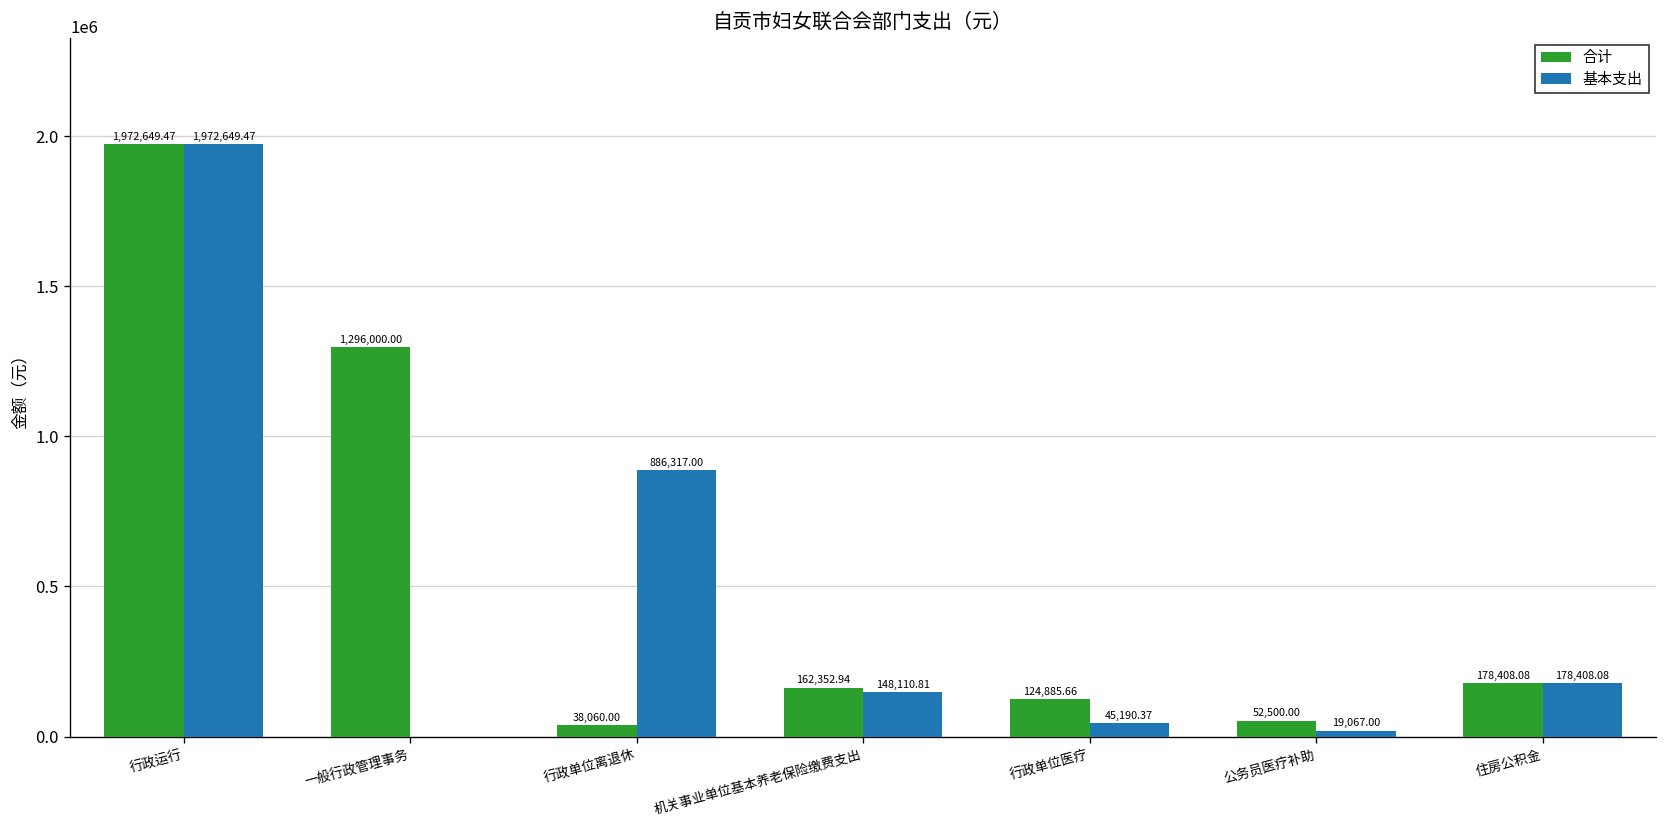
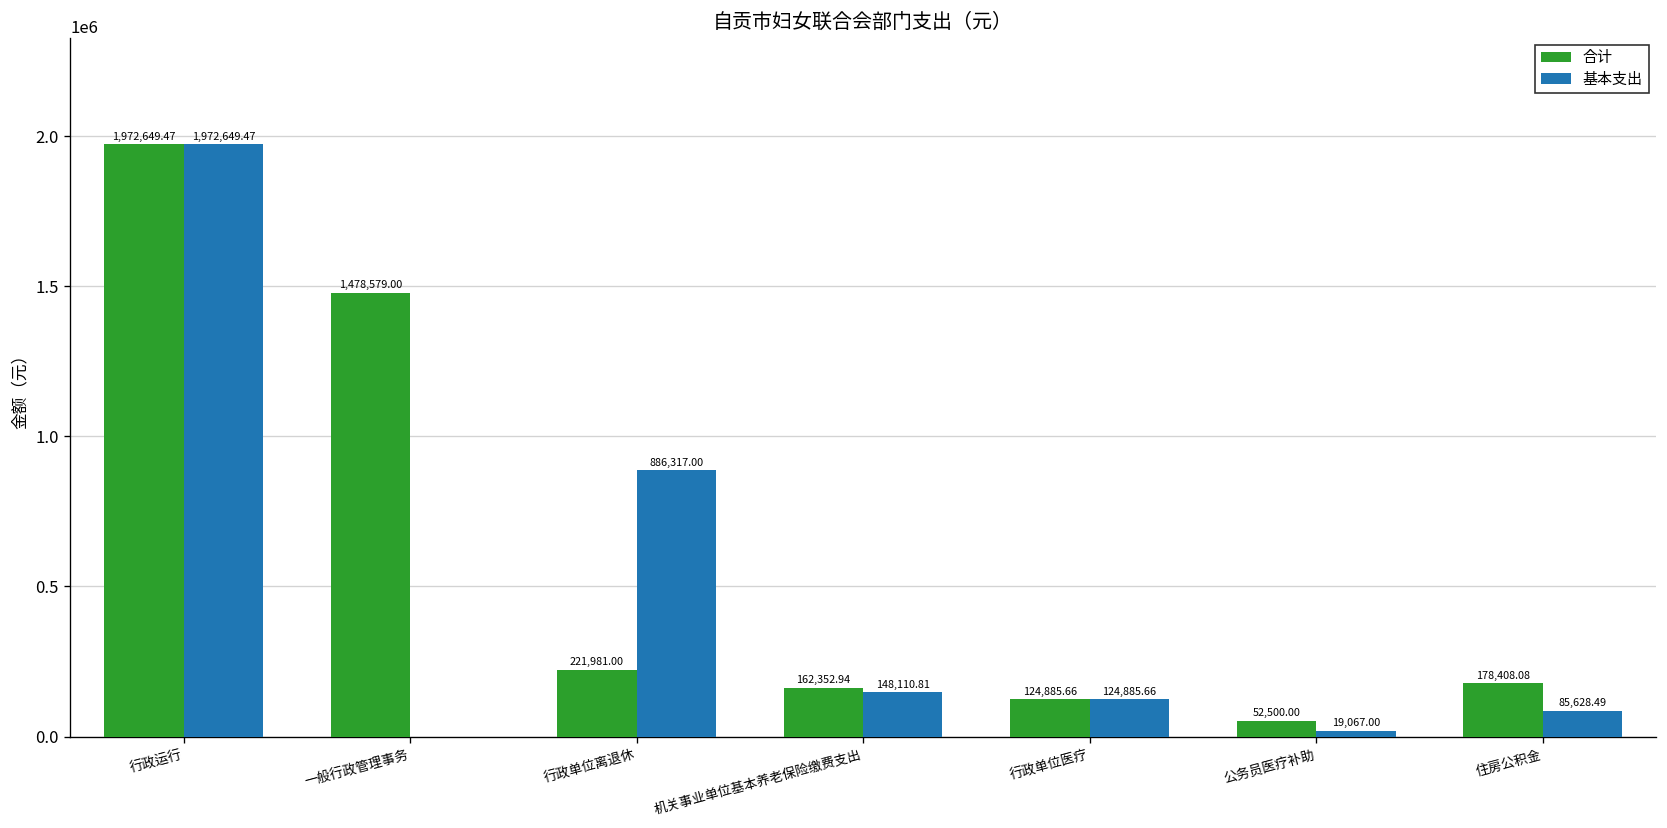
合计, 一般行政管理事务: 1,296,000.00 -> 1,478,579.00
合计, 行政单位离退休: 38,060.00 -> 221,981.00
基本支出, 行政单位医疗: 45,190.37 -> 124,885.66
基本支出, 住房公积金: 178,408.08 -> 85,628.49
